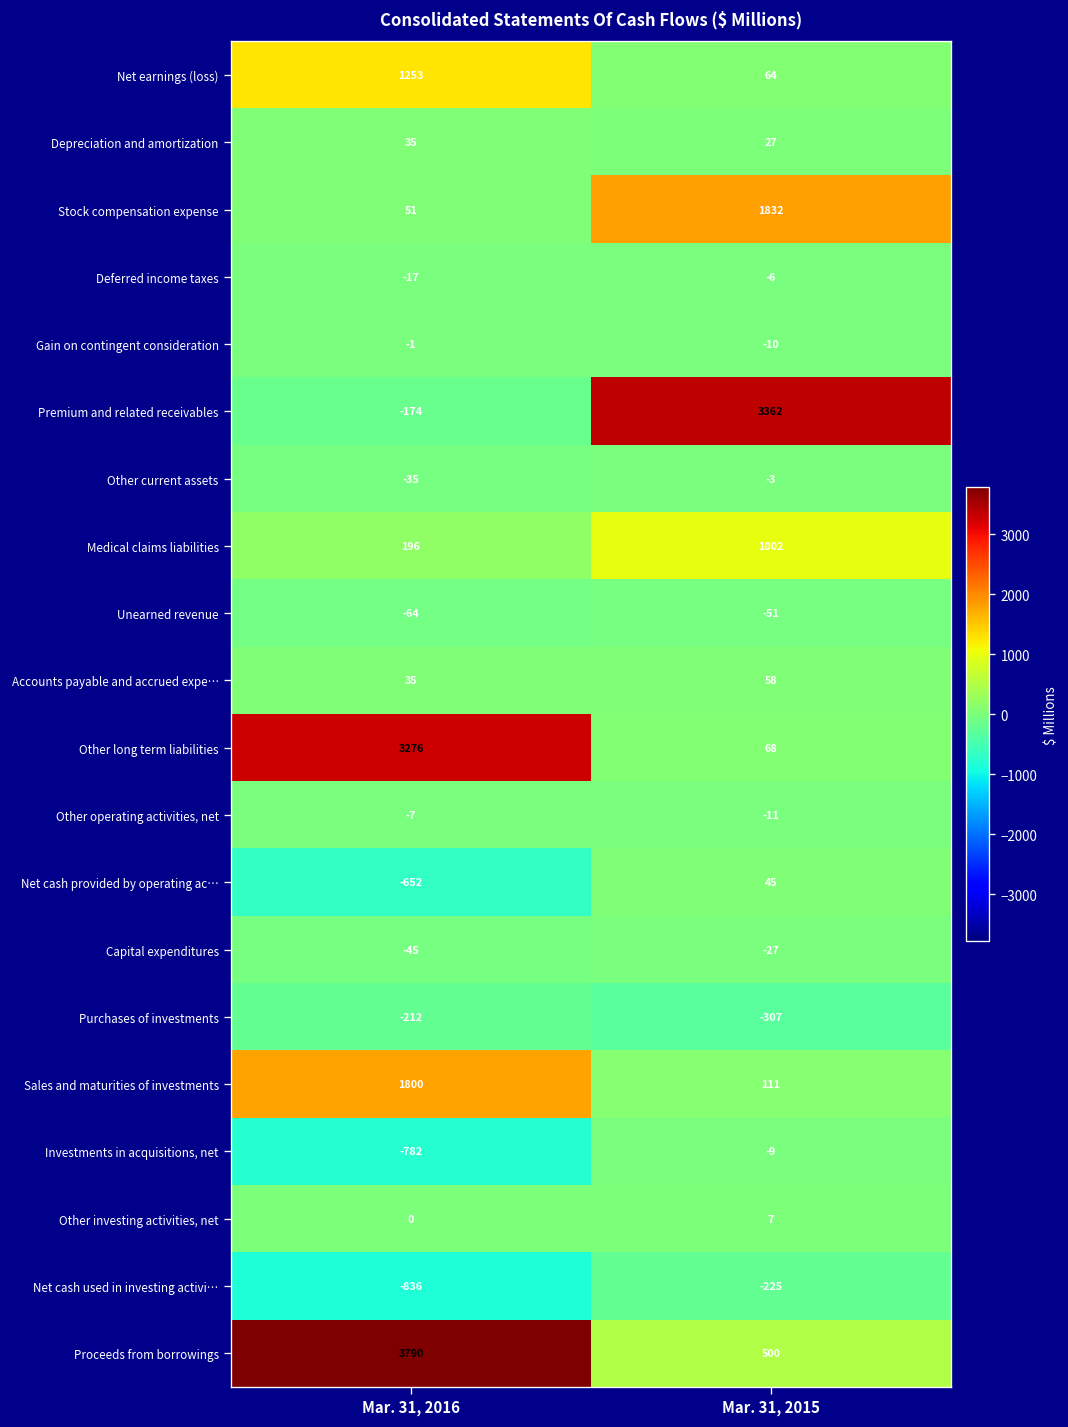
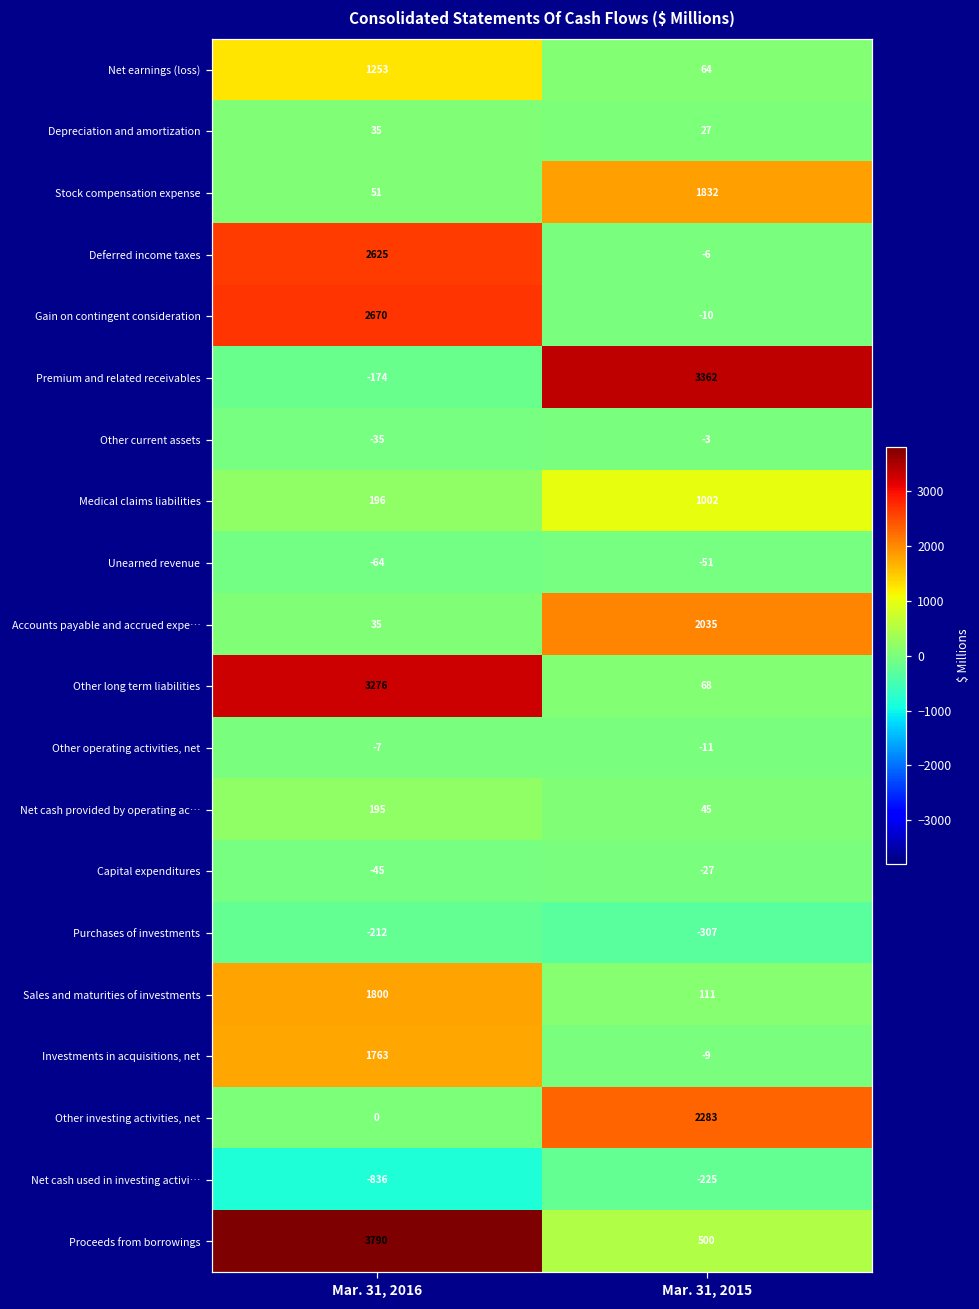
Deferred income taxes, Mar. 31, 2016: -17 -> 2625
Gain on contingent consideration, Mar. 31, 2016: -1 -> 2670
Accounts payable and accrued expe…, Mar. 31, 2015: 58 -> 2035
Net cash provided by operating ac…, Mar. 31, 2016: -652 -> 195
Investments in acquisitions, net, Mar. 31, 2016: -782 -> 1763
Other investing activities, net, Mar. 31, 2015: 7 -> 2283
